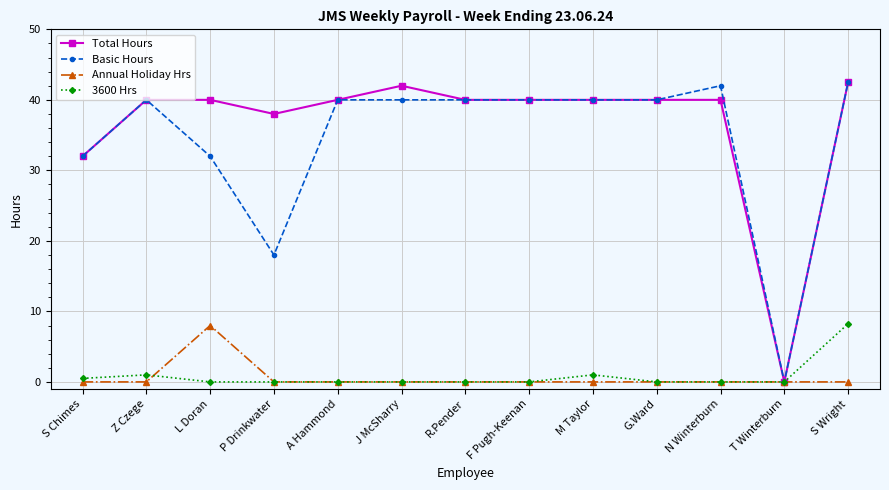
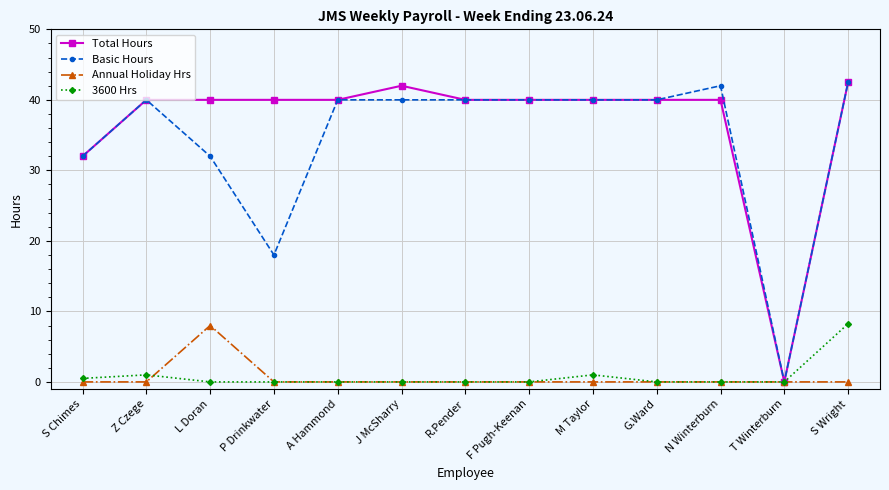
Total Hours, P Drinkwater: 38 -> 40
